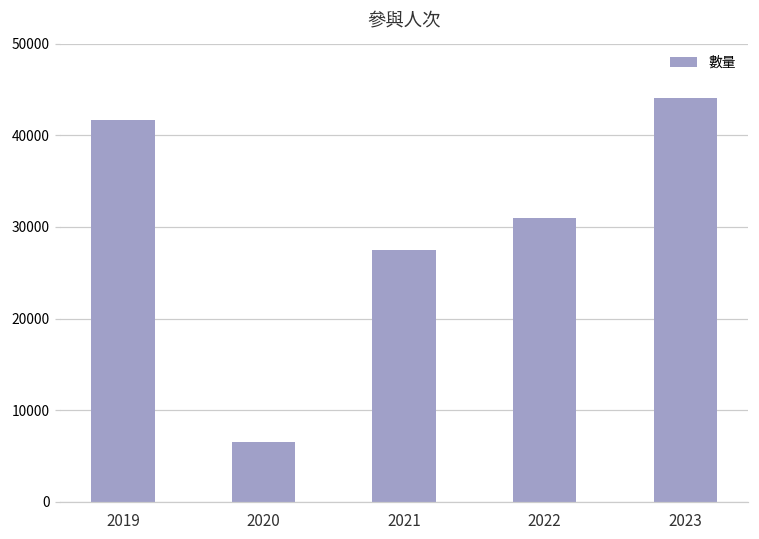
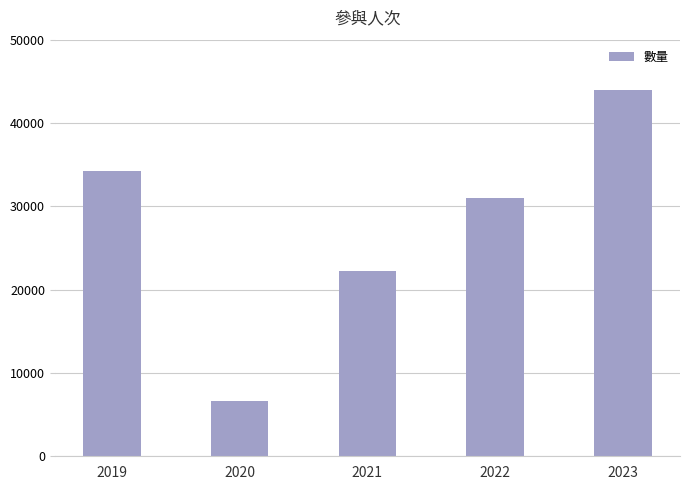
2019: 42000 -> 34000
2021: 27000 -> 22000
